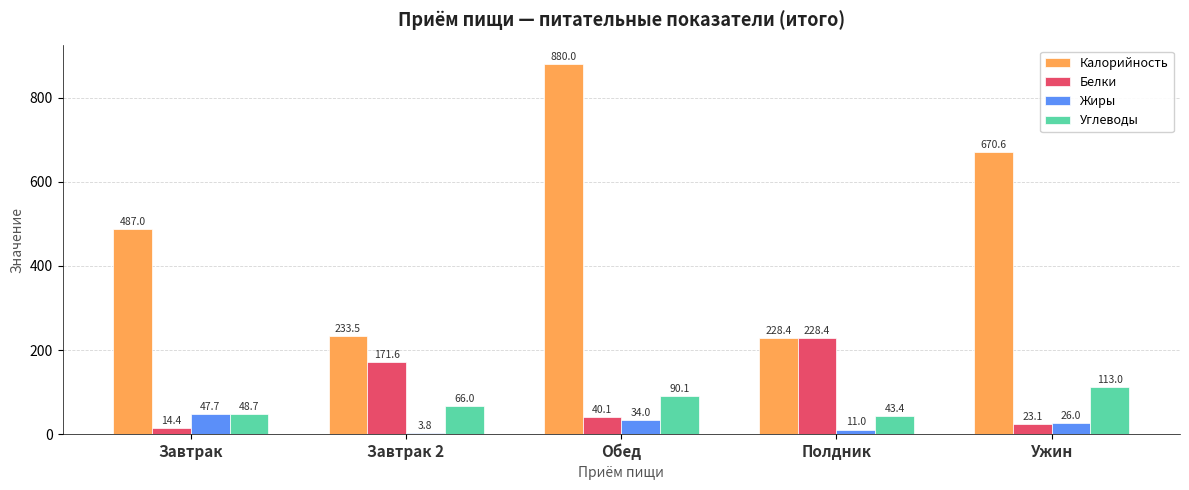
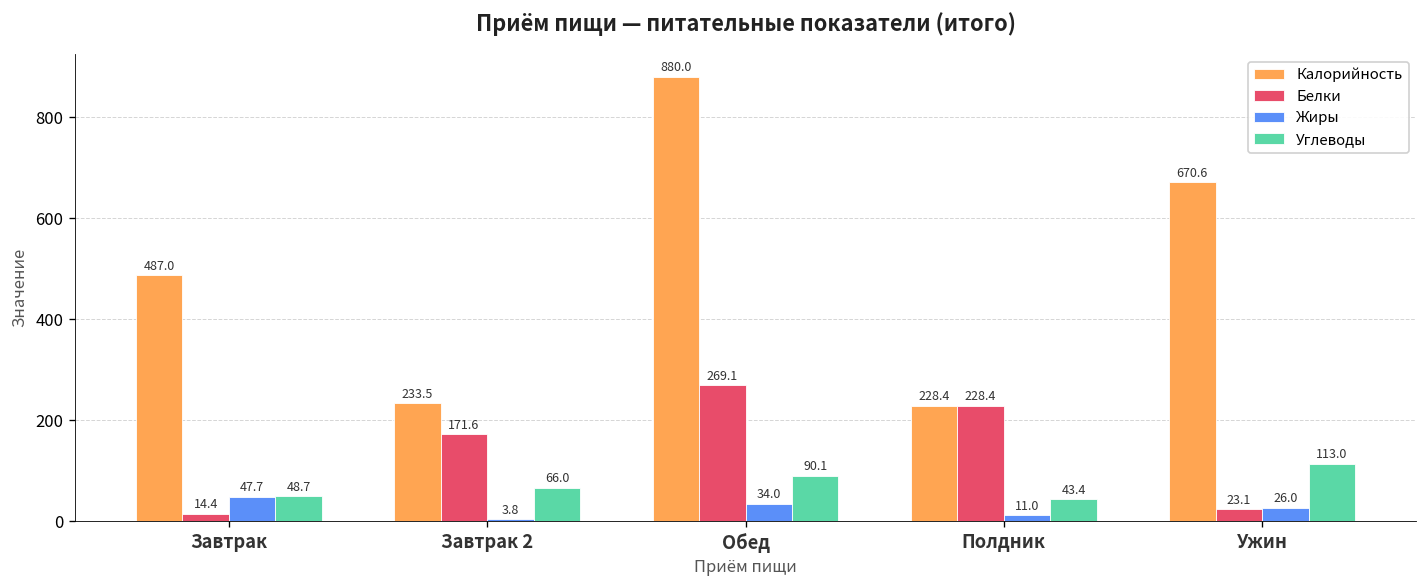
Белки, Обед: 40.1 -> 269.1
